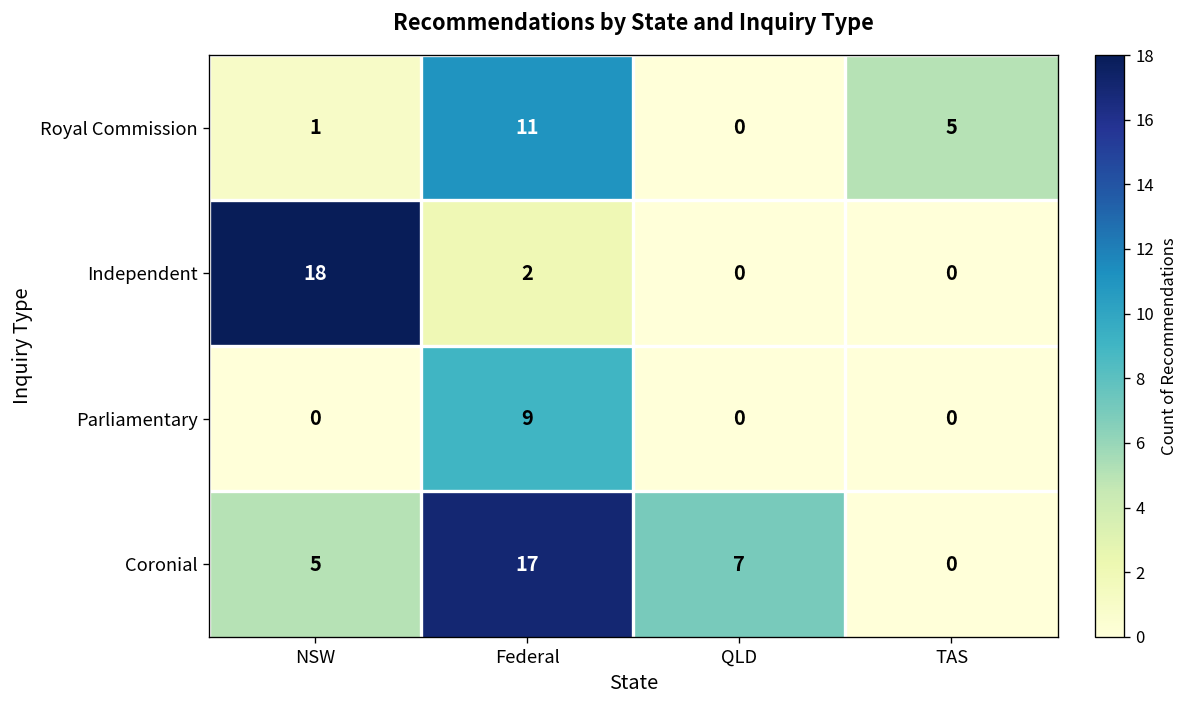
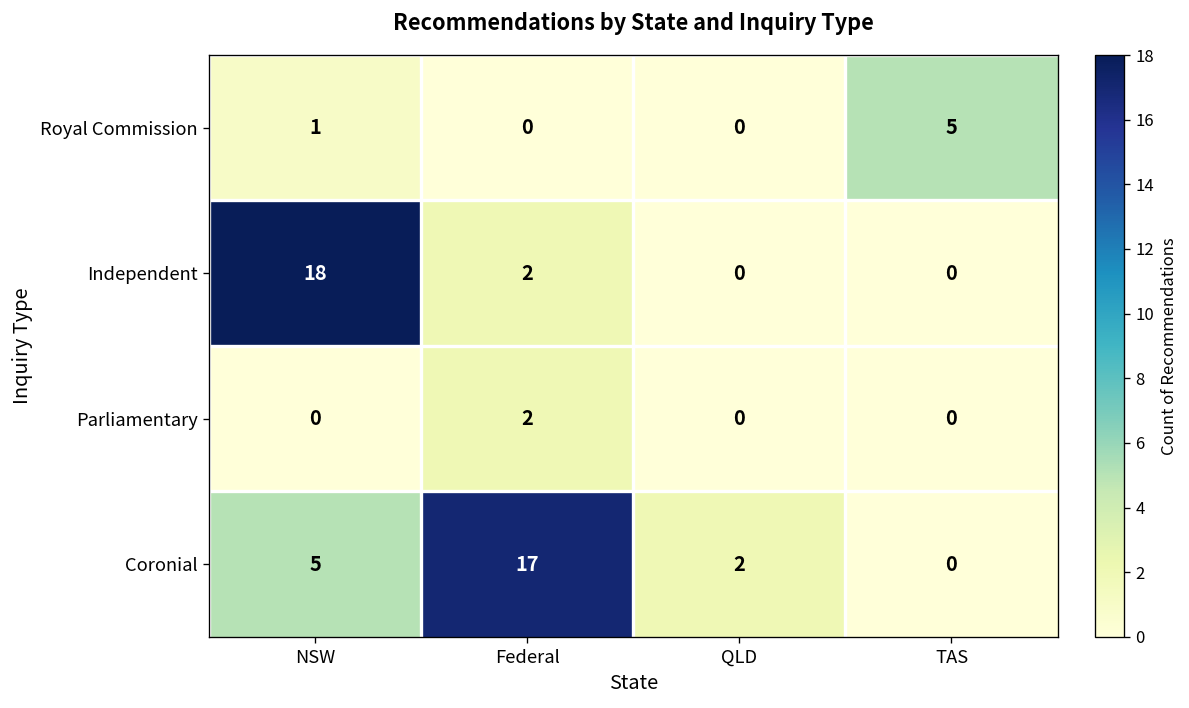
Royal Commission, Federal: 11 -> 0
Parliamentary, Federal: 9 -> 2
Coronial, QLD: 7 -> 2
